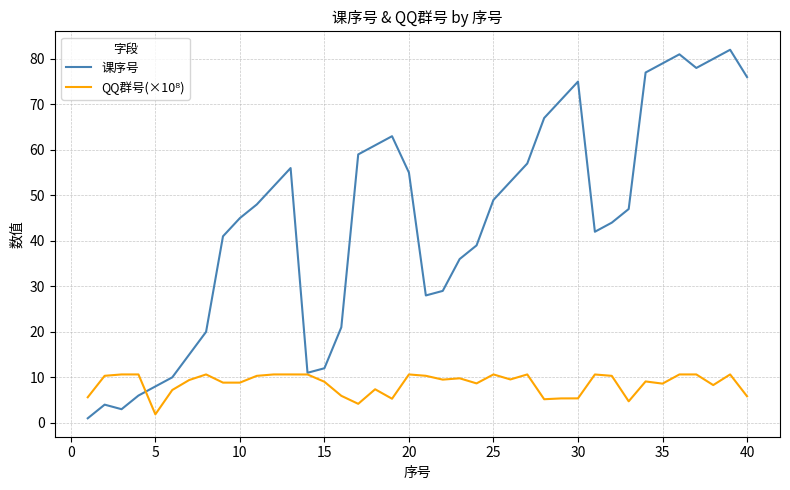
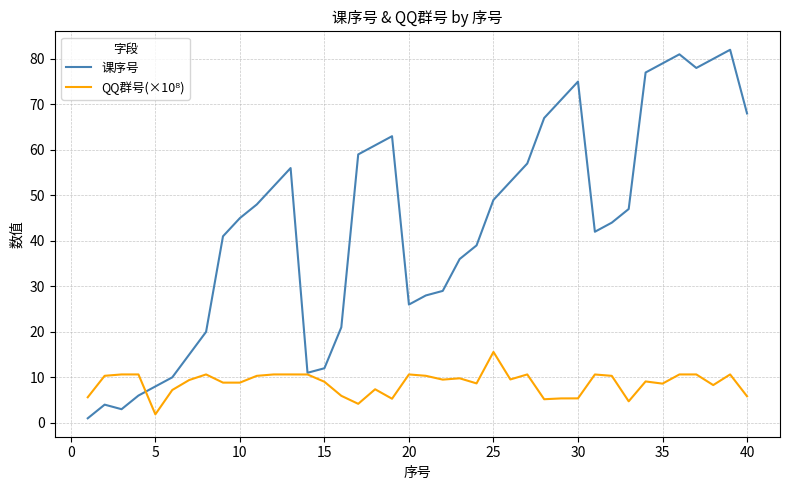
课序号, 20: 55 -> 26
QQ群号(×10⁸), 25: 11 -> 16
课序号, 40: 76 -> 68
